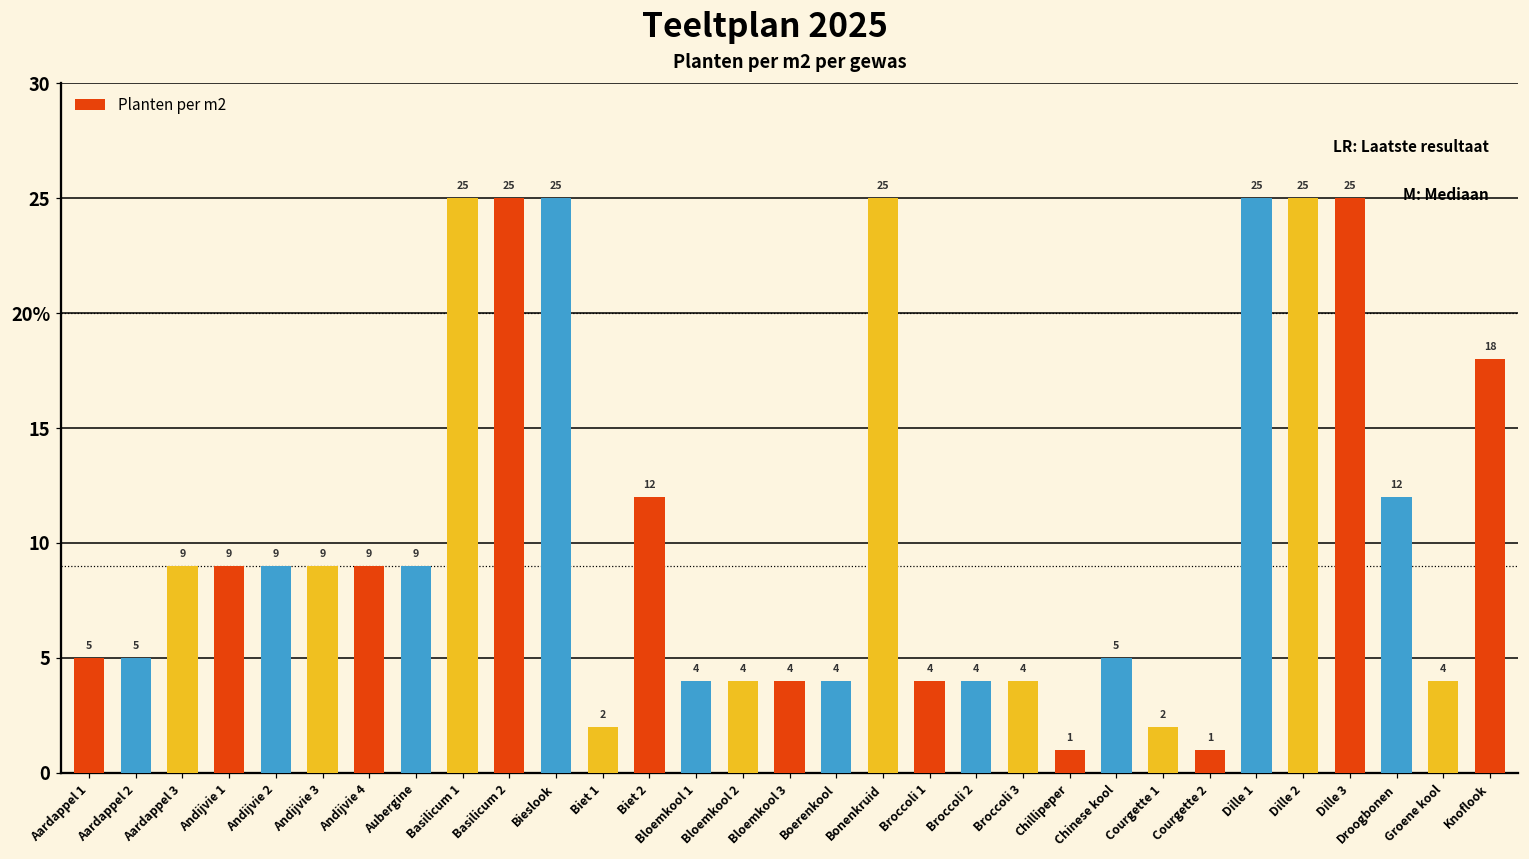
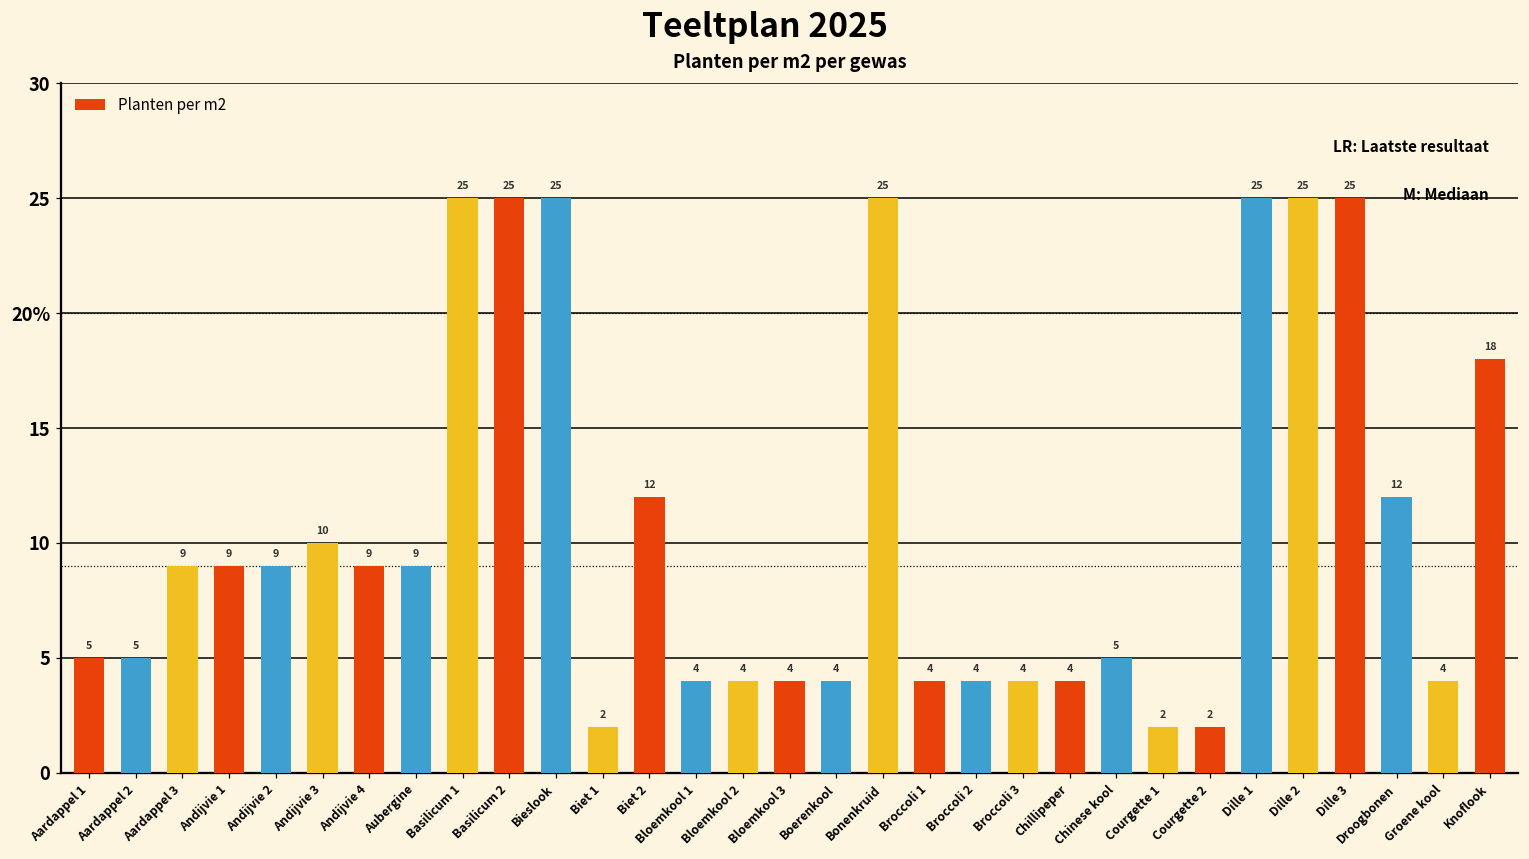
Andijvie 3: 9 -> 10
Chillipeper: 1 -> 4
Courgette 2: 1 -> 2
